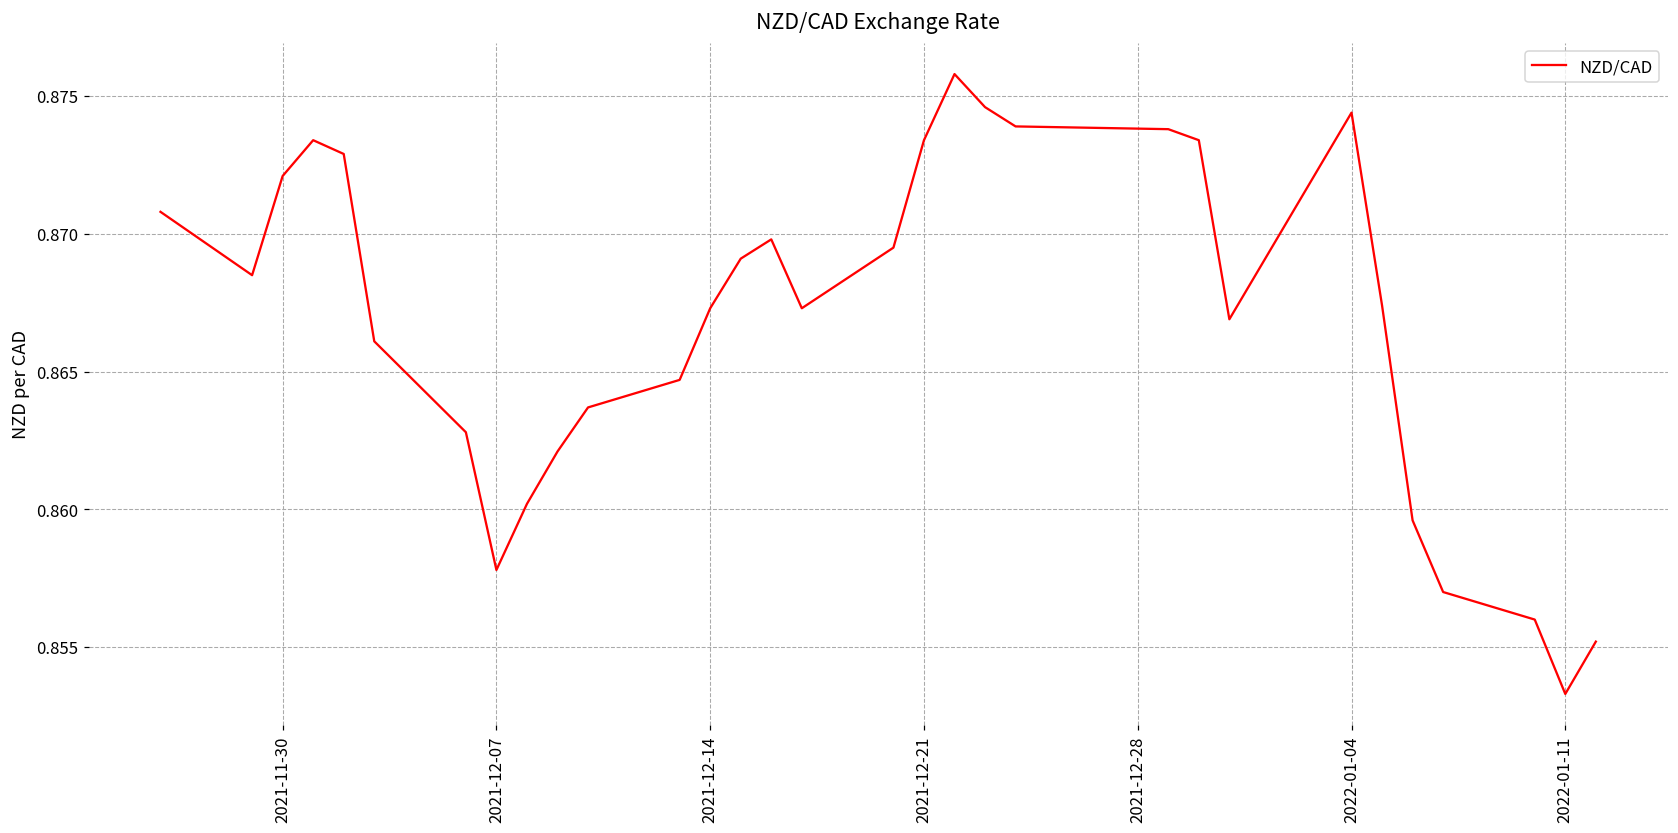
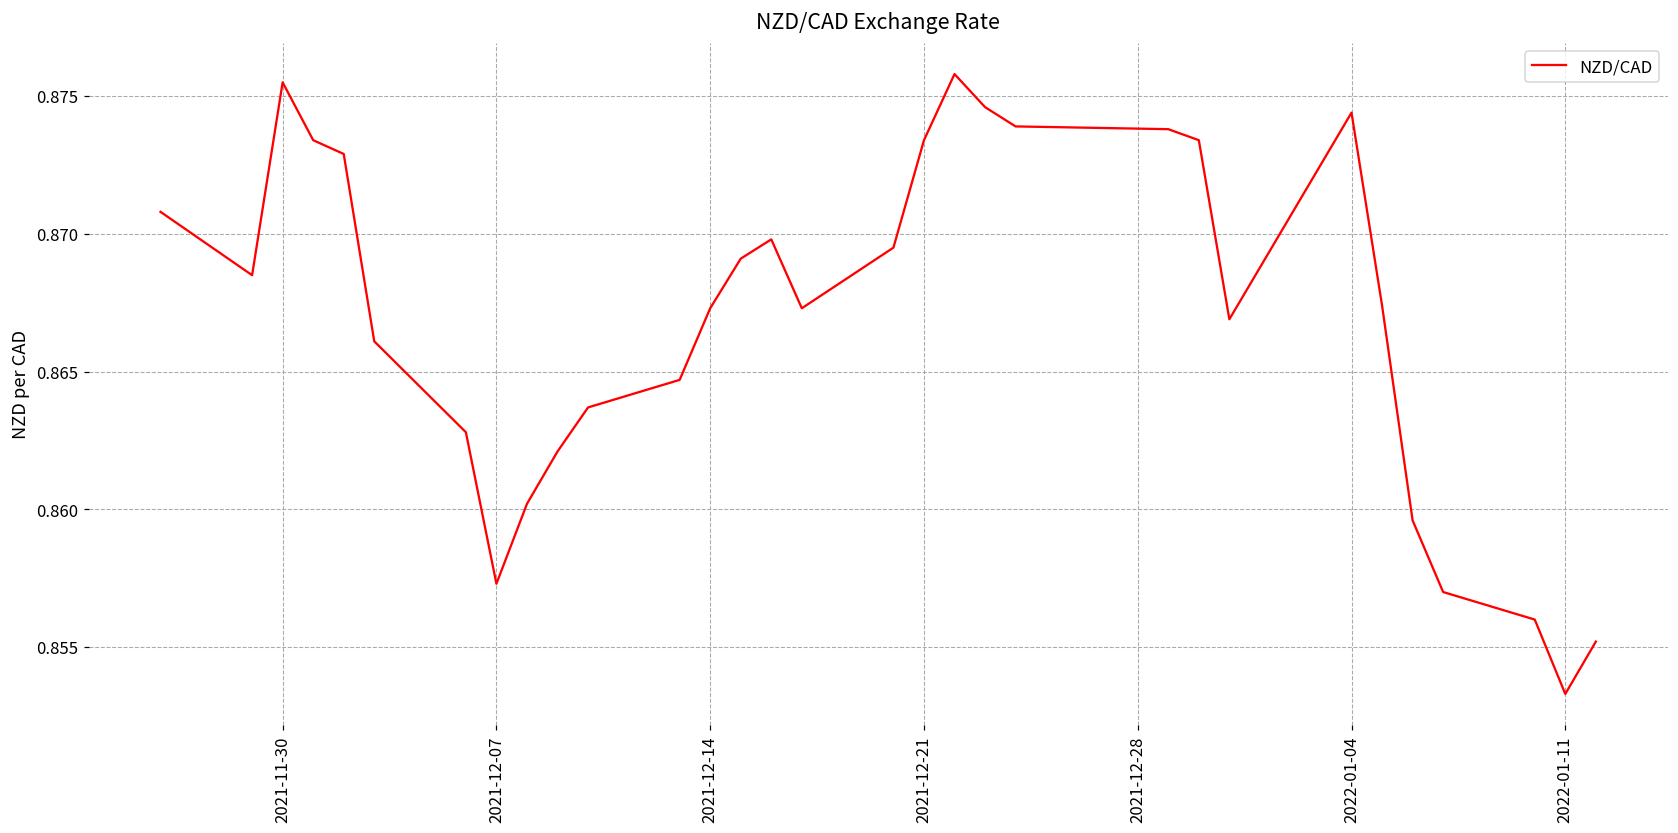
2021-11-30: 0.8721 -> 0.8755
2021-12-07: 0.8578 -> 0.8573
